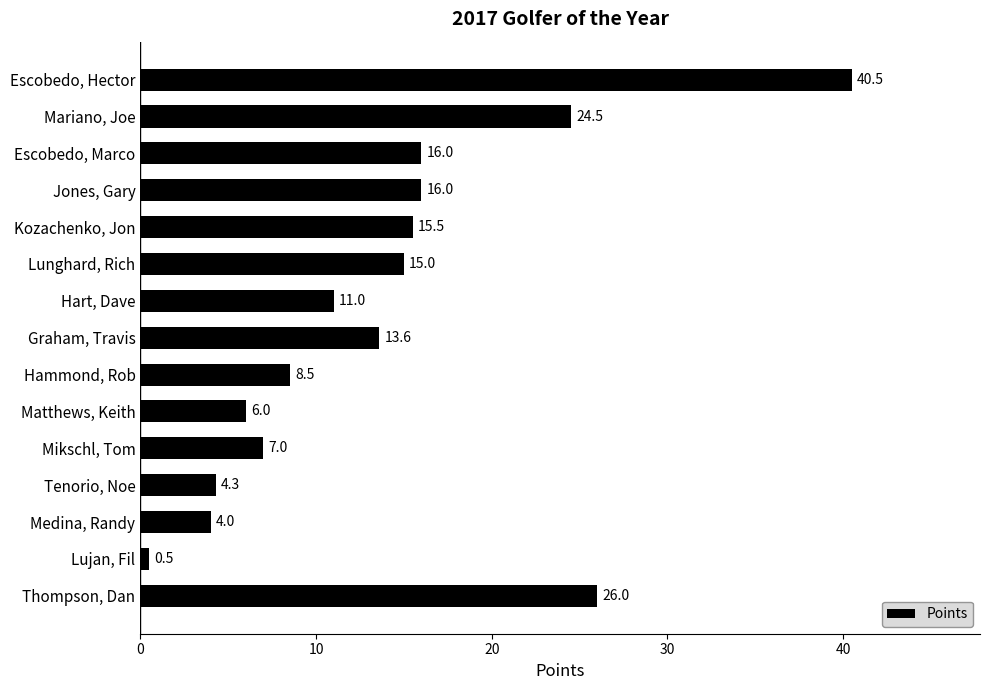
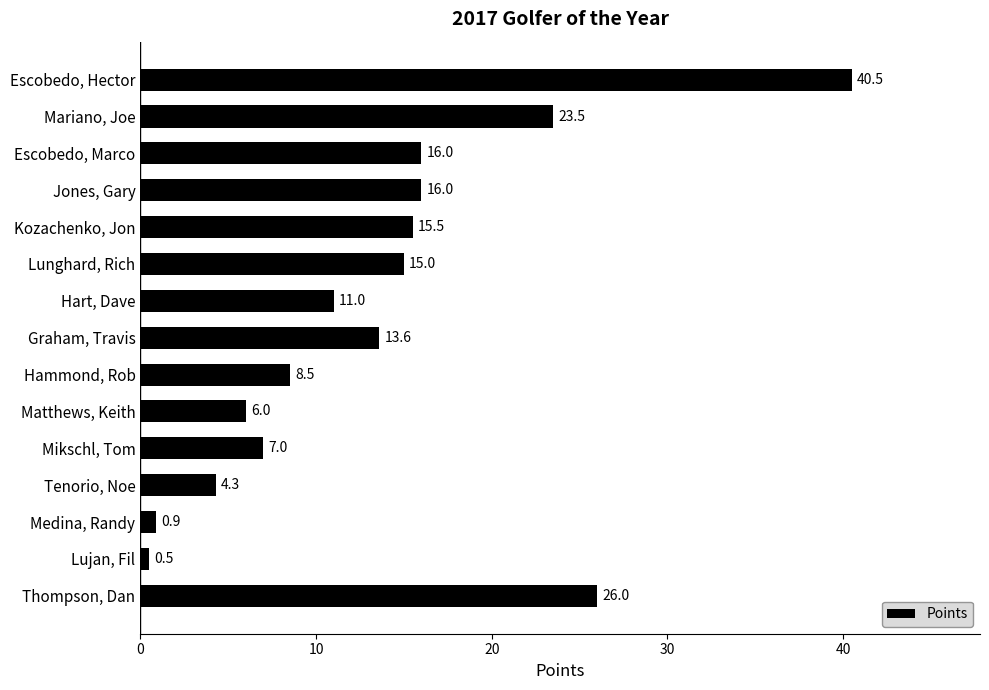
Mariano, Joe: 24.5 -> 23.5
Medina, Randy: 4.0 -> 0.9
